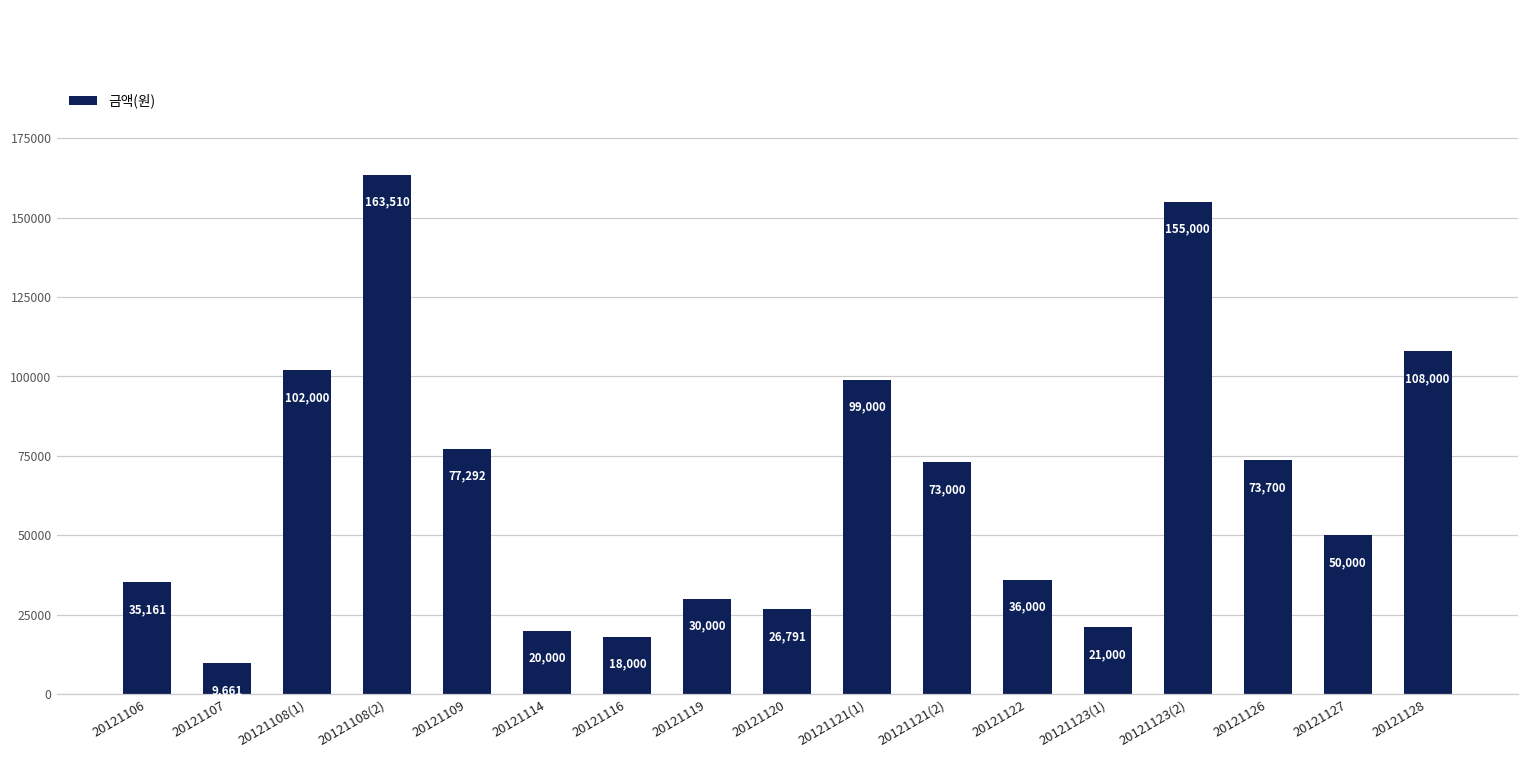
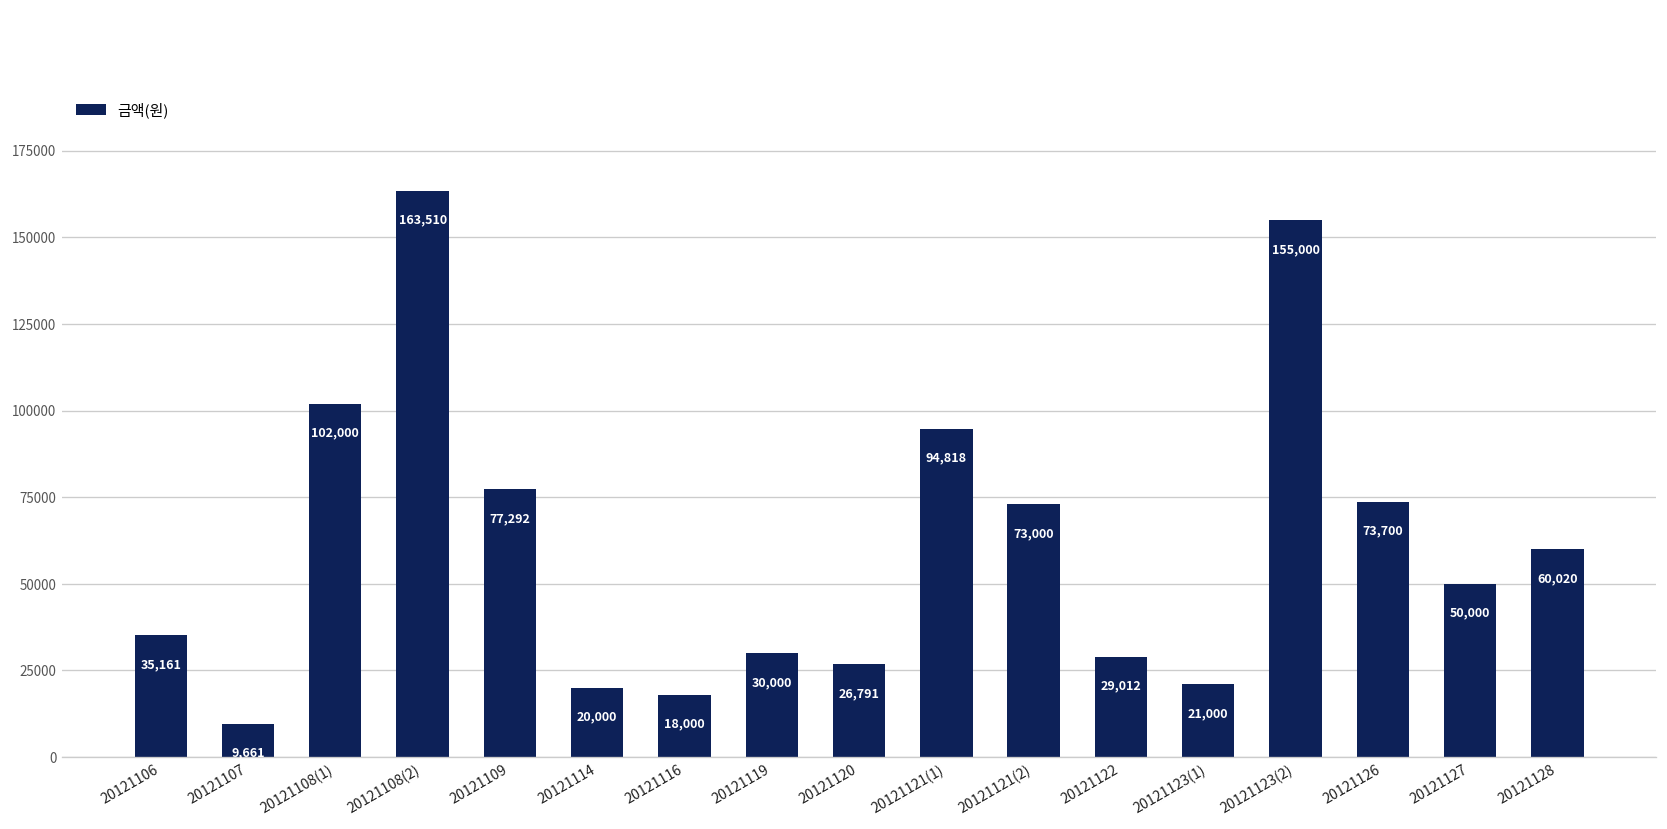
20121121(1): 99,000 -> 94,818
20121122: 36,000 -> 29,012
20121128: 108,000 -> 60,020
